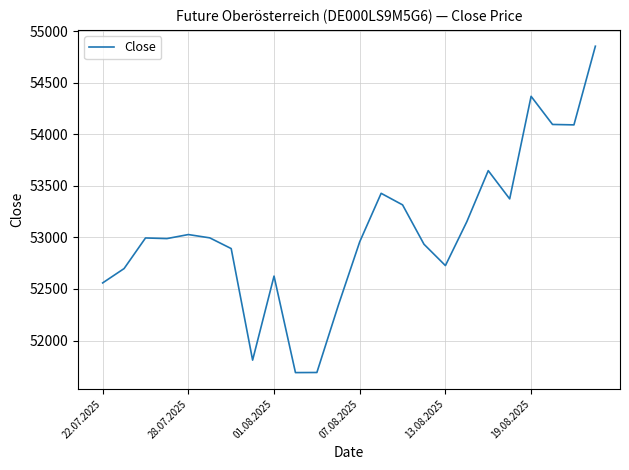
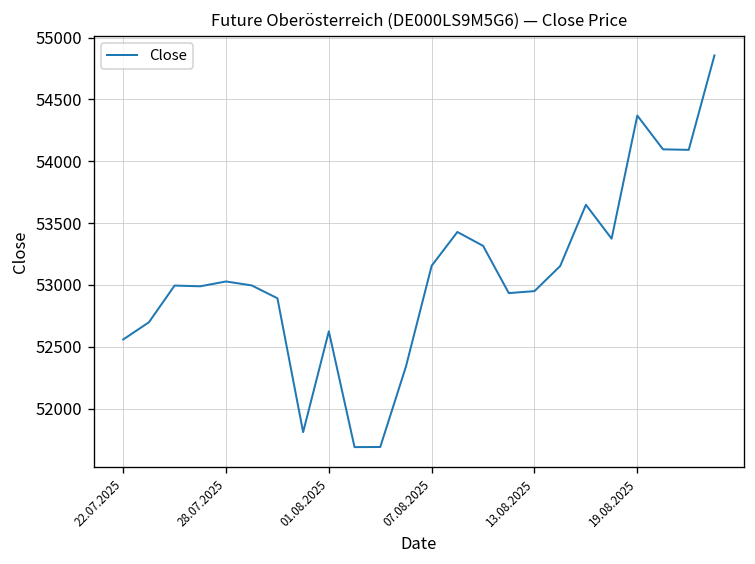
07.08.2025: 52960 -> 53160
13.08.2025: 52730 -> 52950
